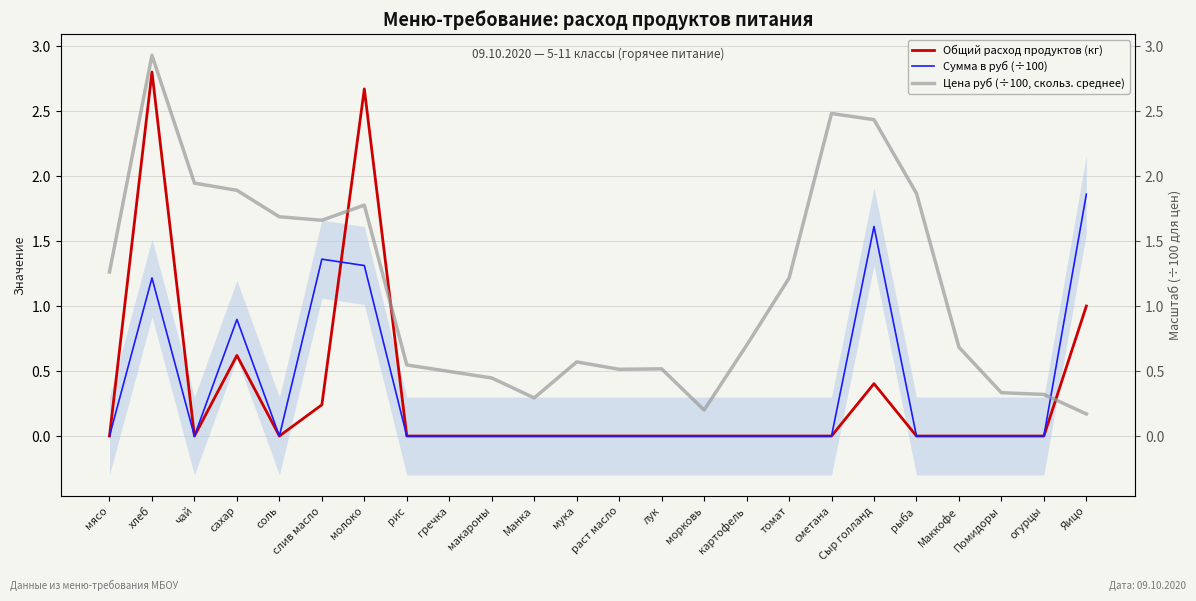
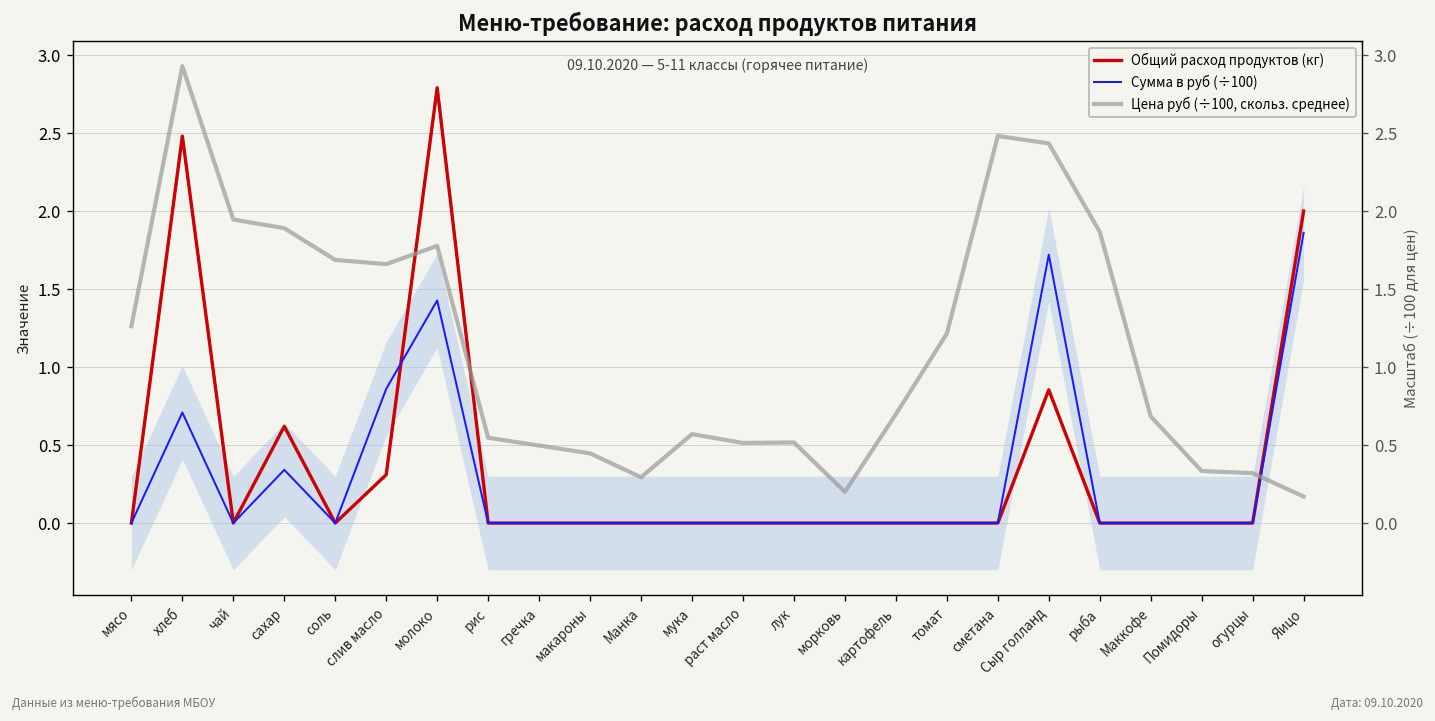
Общий расход продуктов (кг), хлеб: 2.80 -> 2.48
Сумма в руб (÷100), хлеб: 1.22 -> 0.71
Сумма в руб (÷100), сахар: 0.90 -> 0.34
Общий расход продуктов (кг), слив масло: 0.24 -> 0.31
Сумма в руб (÷100), слив масло: 1.36 -> 0.86
Общий расход продуктов (кг), молоко: 2.67 -> 2.79
Сумма в руб (÷100), молоко: 1.31 -> 1.43
Общий расход продуктов (кг), Сыр голланд: 0.40 -> 0.85
Сумма в руб (÷100), Сыр голланд: 1.61 -> 1.72
Общий расход продуктов (кг), Яицо: 1 -> 2
